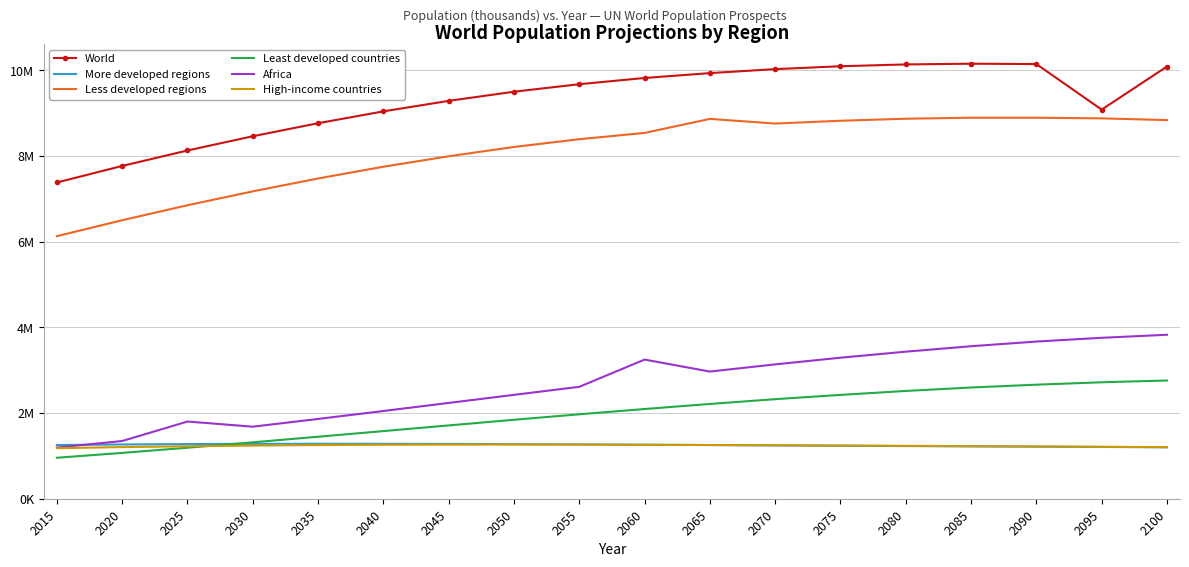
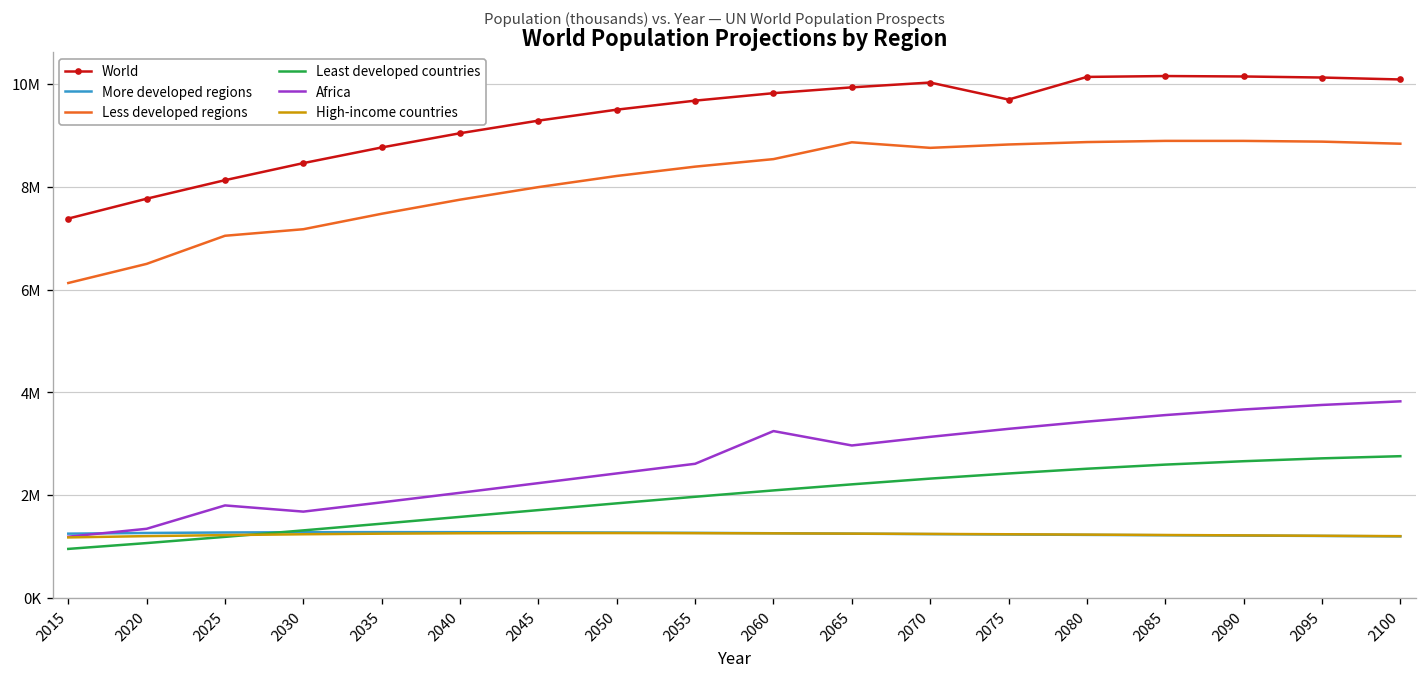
Less developed regions, 2025: 6900000 -> 7000000
World, 2075: 10100000 -> 9700000
World, 2095: 9100000 -> 10100000
